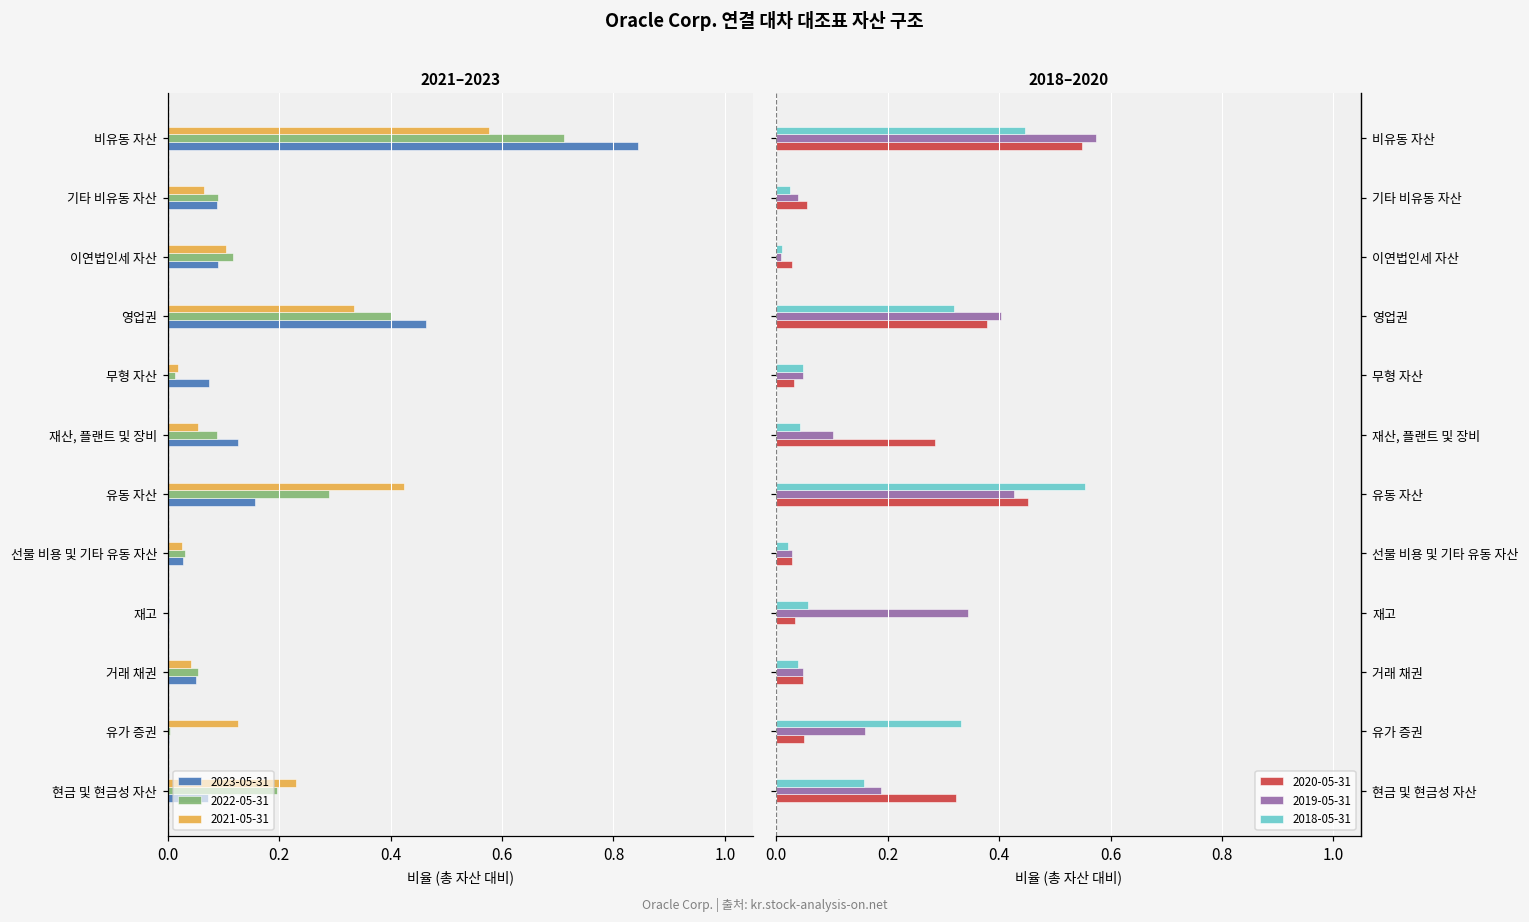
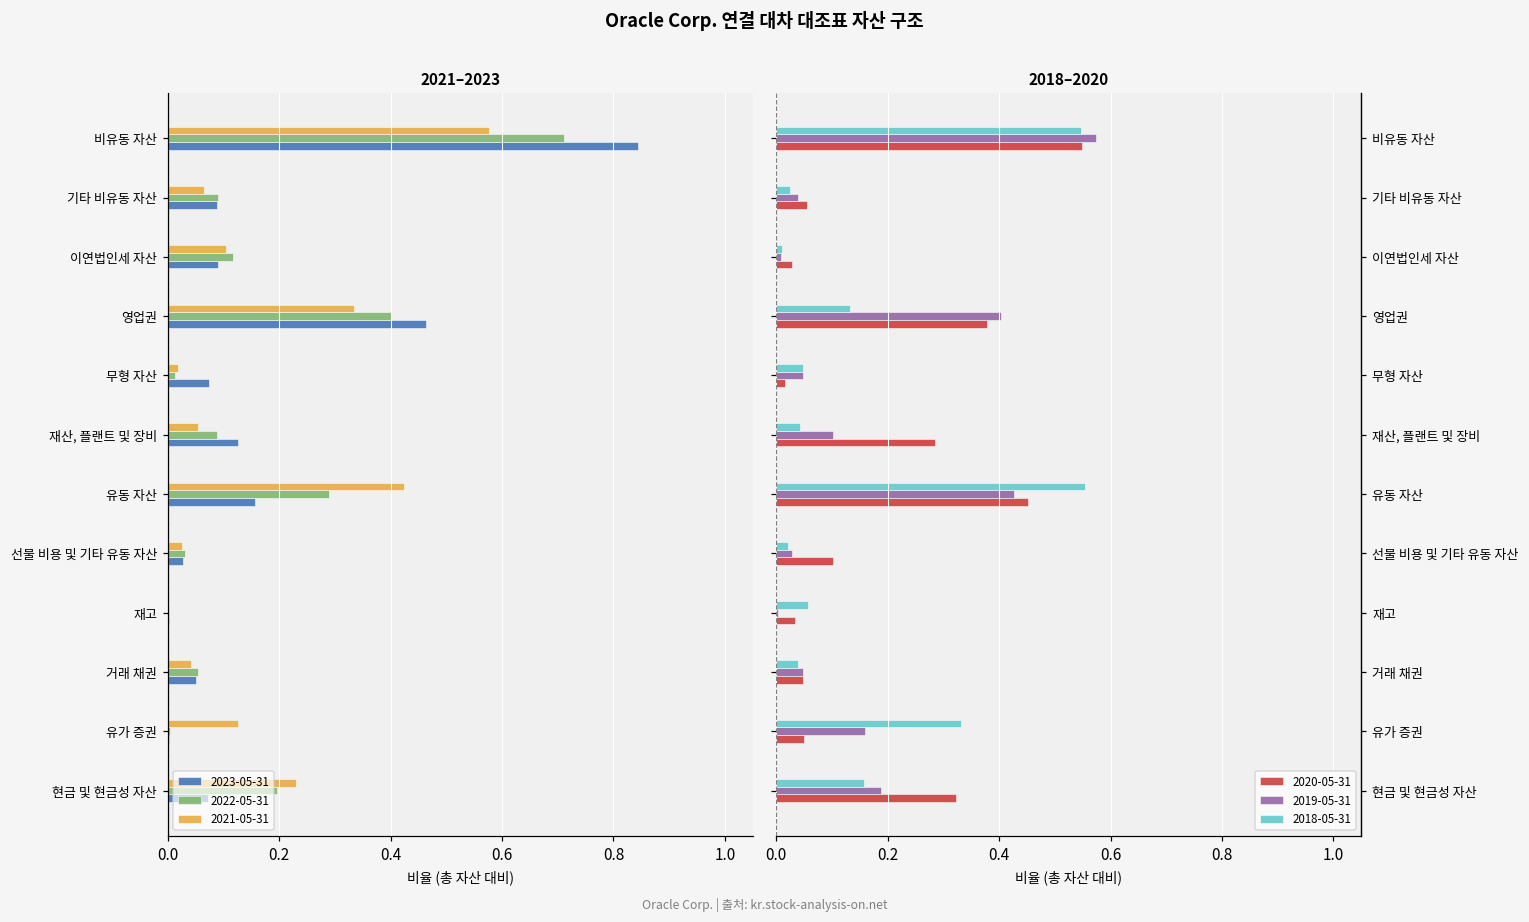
2018–2020, 2018-05-31, 비유동 자산: 0.45 -> 0.55
2018–2020, 2018-05-31, 영업권: 0.32 -> 0.13
2018–2020, 2020-05-31, 무형 자산: 0.03 -> 0.02
2018–2020, 2020-05-31, 선불 비용 및 기타 유동 자산: 0.03 -> 0.10
2018–2020, 2019-05-31, 재고: 0.34 -> 0.00
